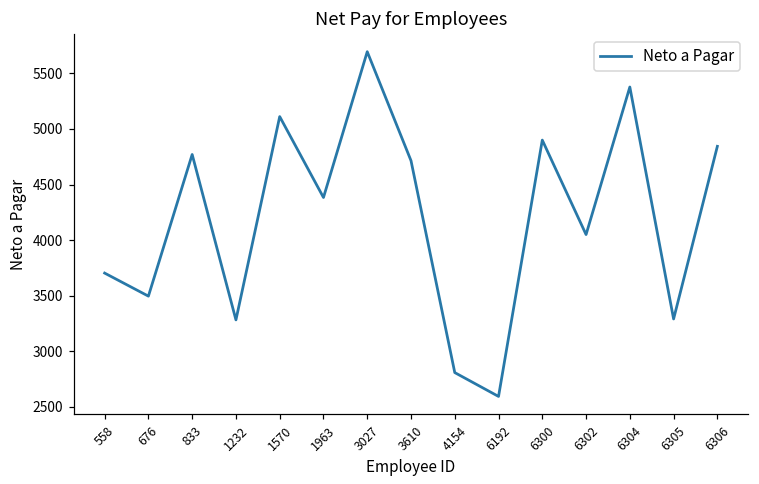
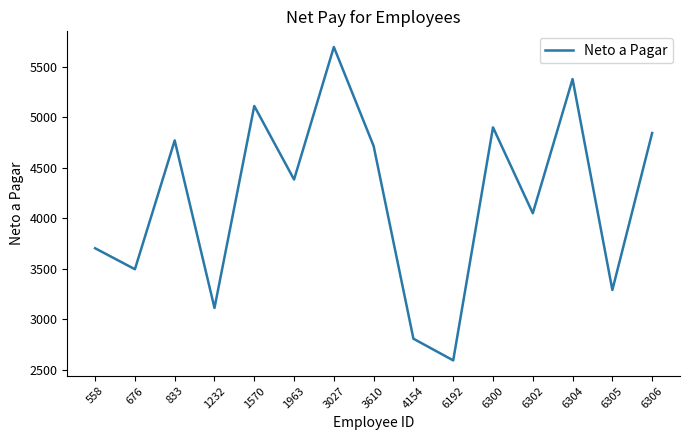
1232: 3280 -> 3110
